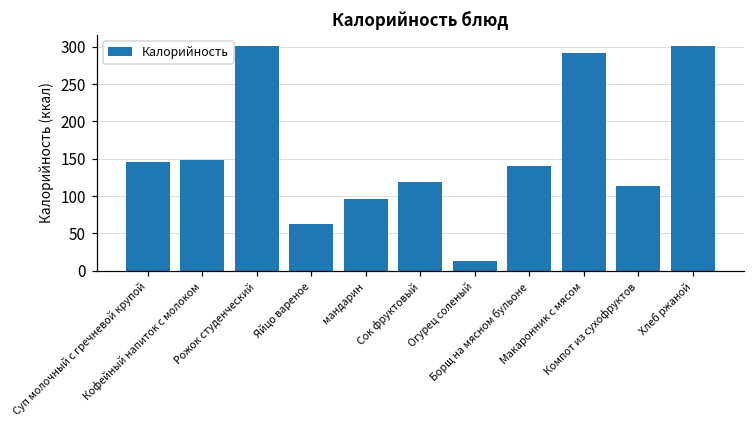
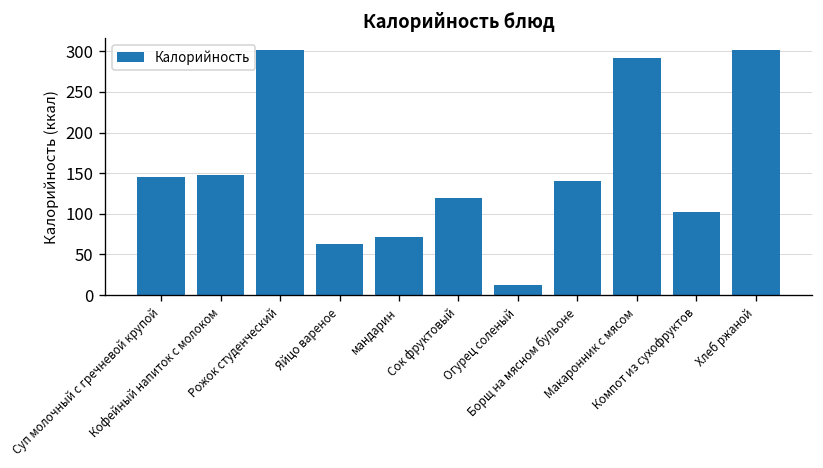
мандарин: 100 -> 70
Компот из сухофруктов: 110 -> 100
